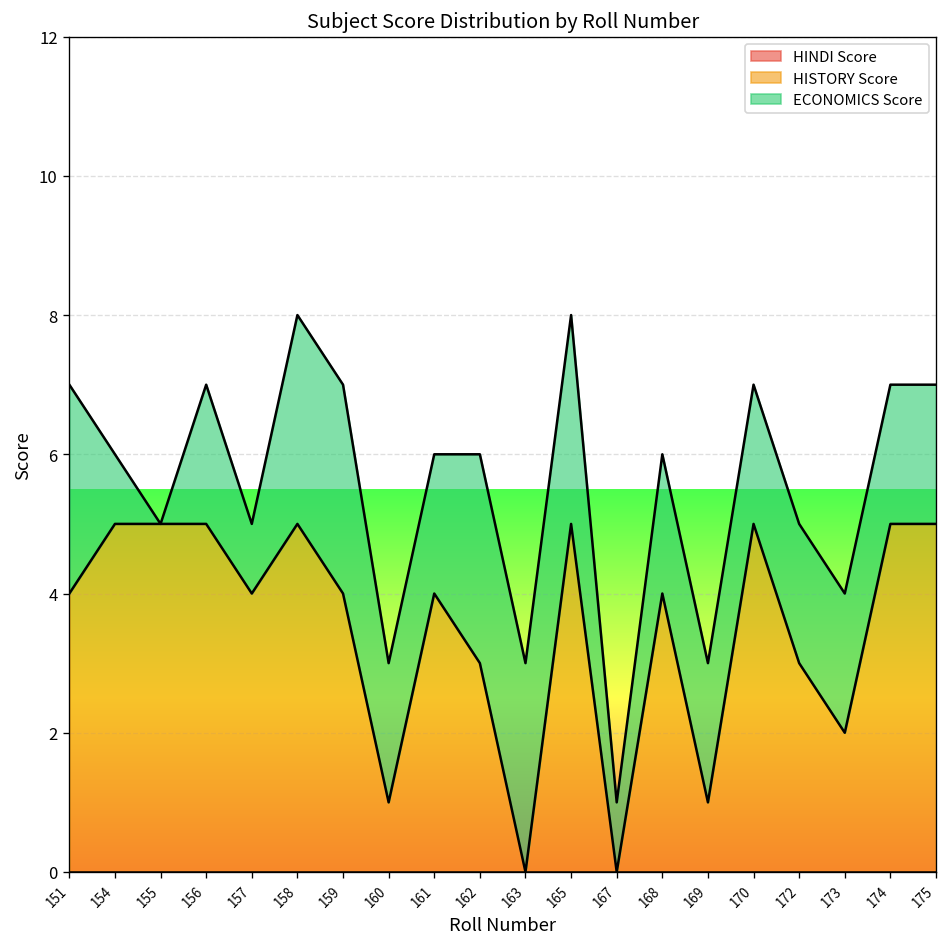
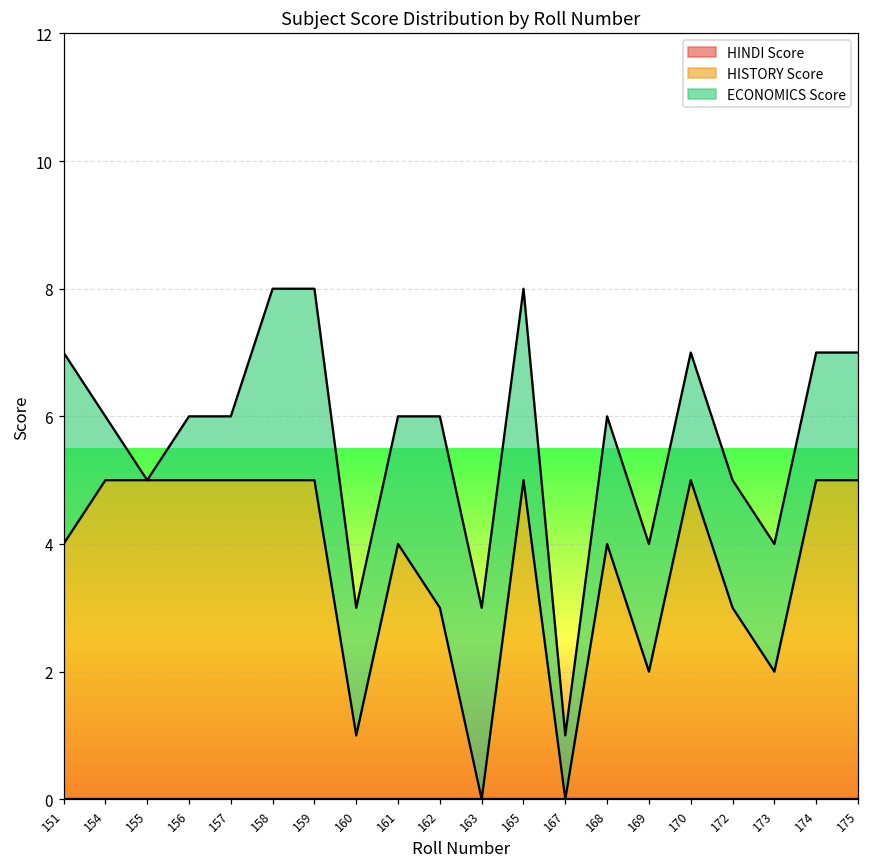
ECONOMICS Score, 156: 2 -> 1
HISTORY Score, 157: 4 -> 5
HISTORY Score, 159: 4 -> 5
HISTORY Score, 169: 1 -> 2
